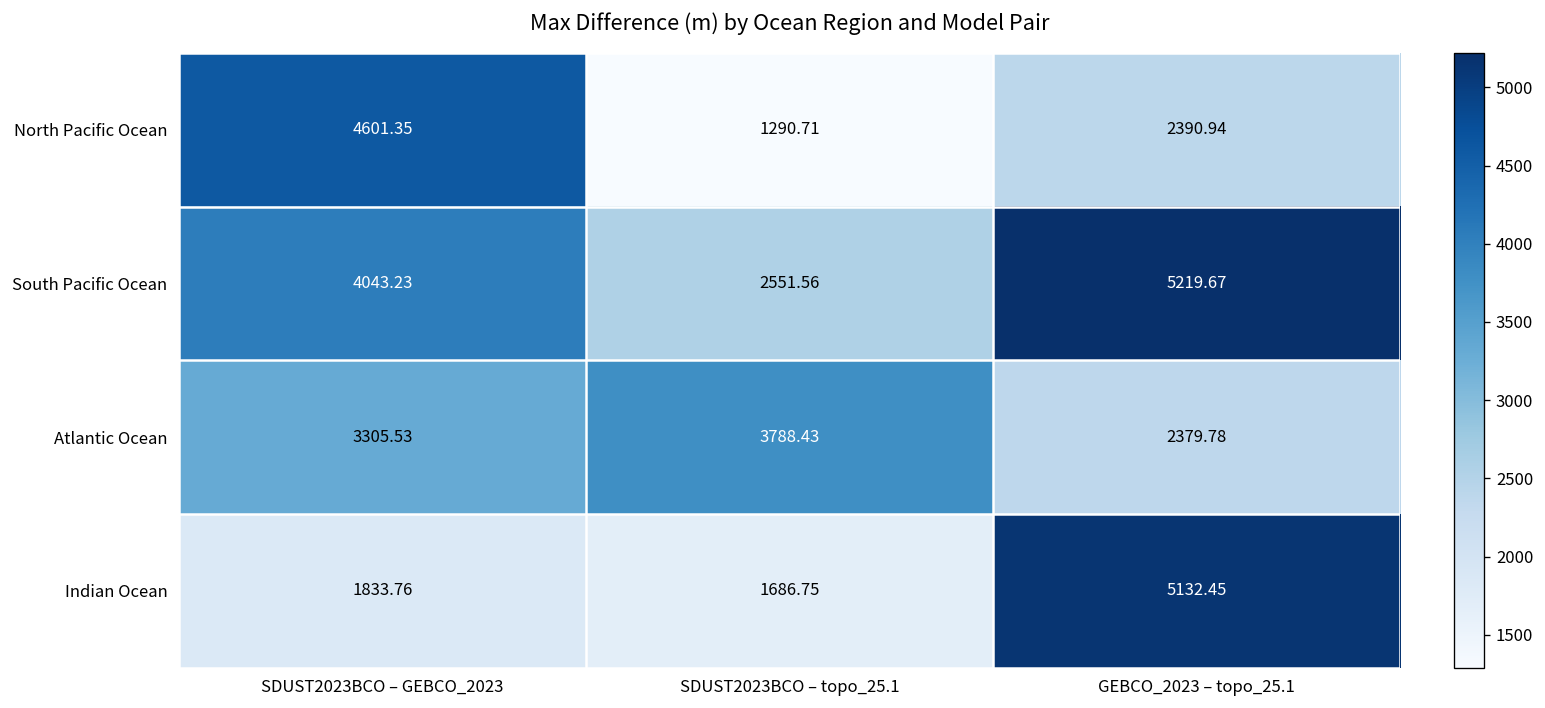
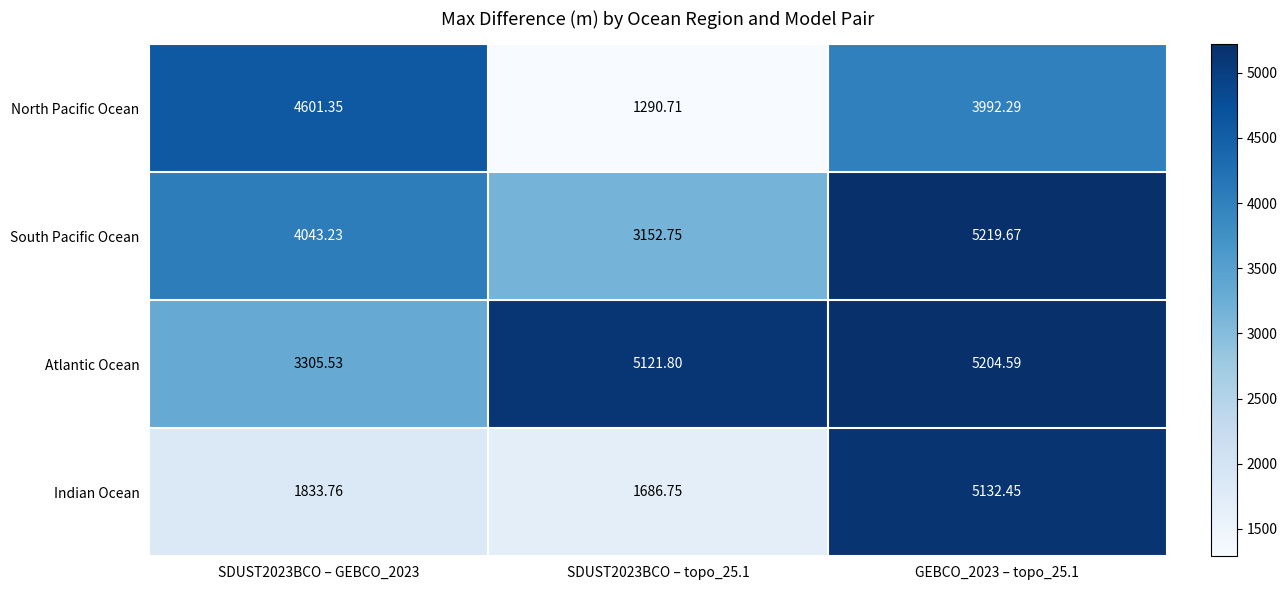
North Pacific Ocean, GEBCO_2023 – topo_25.1: 2390.94 -> 3992.29
South Pacific Ocean, SDUST2023BCO – topo_25.1: 2551.56 -> 3152.75
Atlantic Ocean, SDUST2023BCO – topo_25.1: 3788.43 -> 5121.80
Atlantic Ocean, GEBCO_2023 – topo_25.1: 2379.78 -> 5204.59
